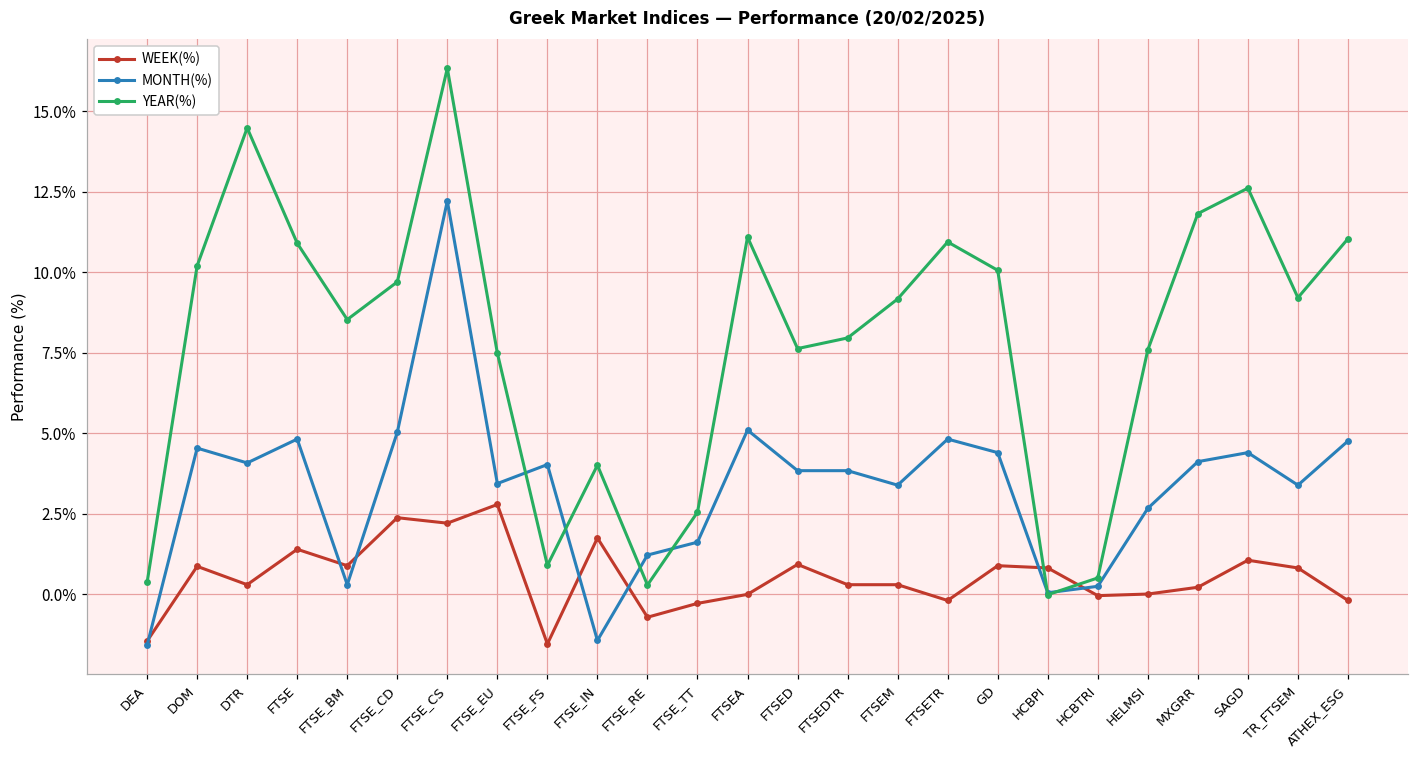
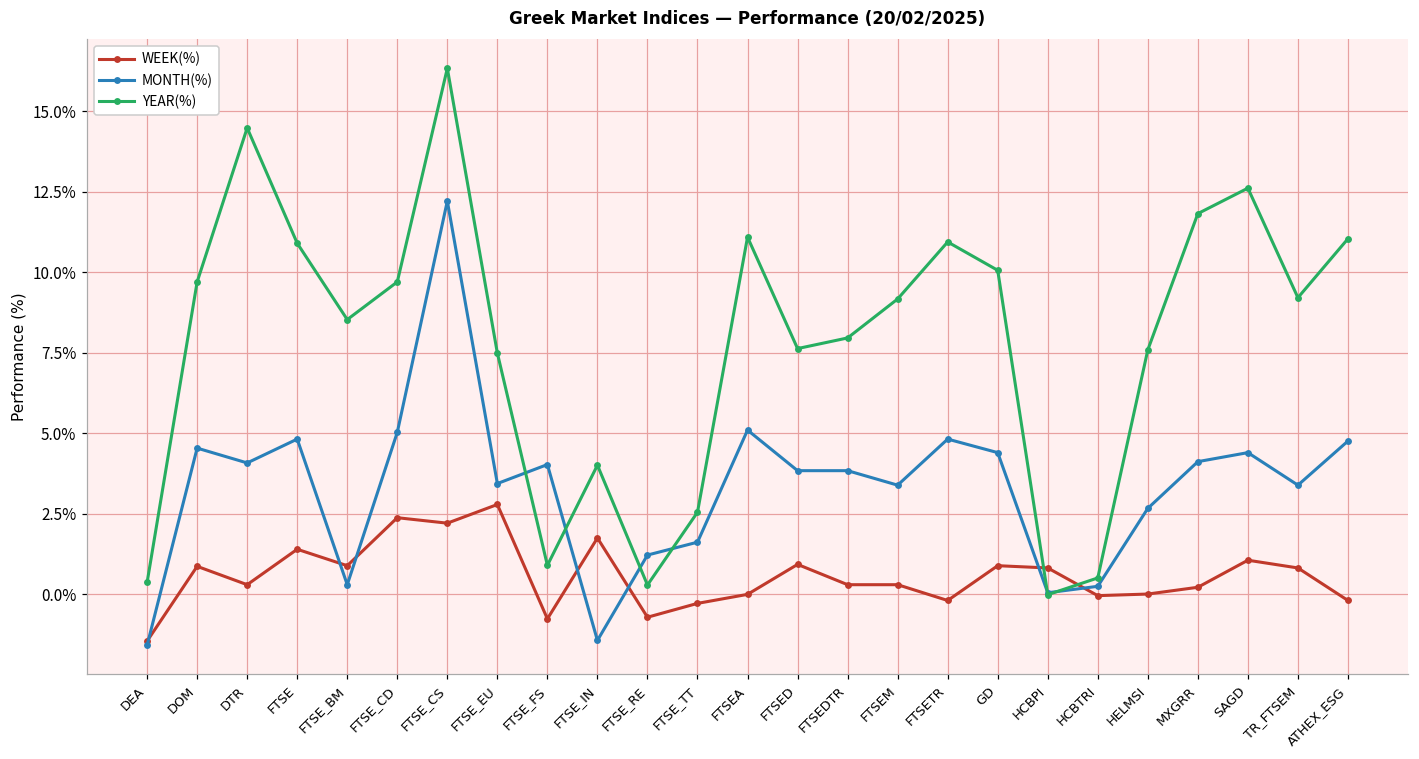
YEAR(%), DOM: 10.2% -> 9.7%
WEEK(%), FTSE_FS: -1.5% -> -0.8%
